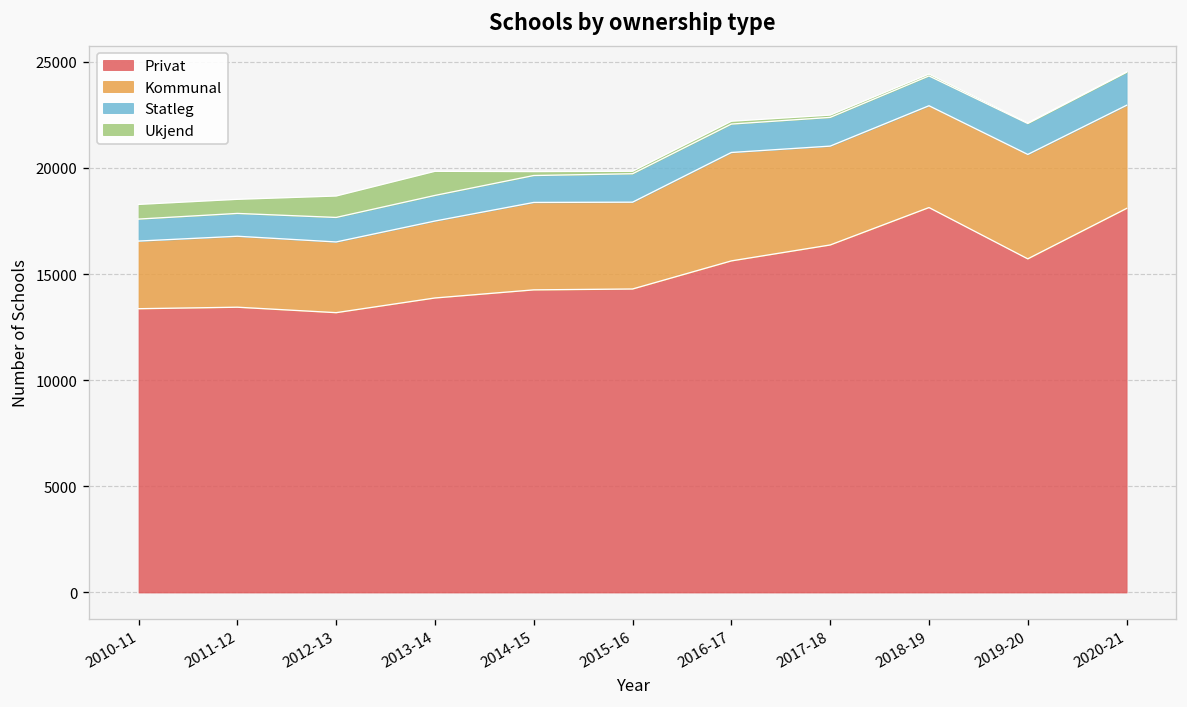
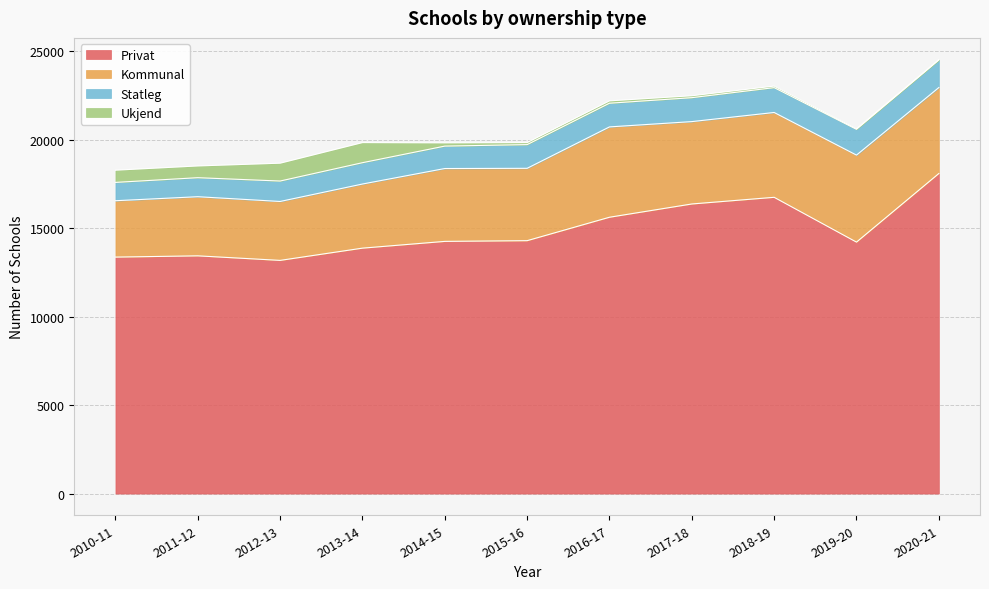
Privat, 2018-19: 18100 -> 16700
Privat, 2019-20: 15700 -> 14200
